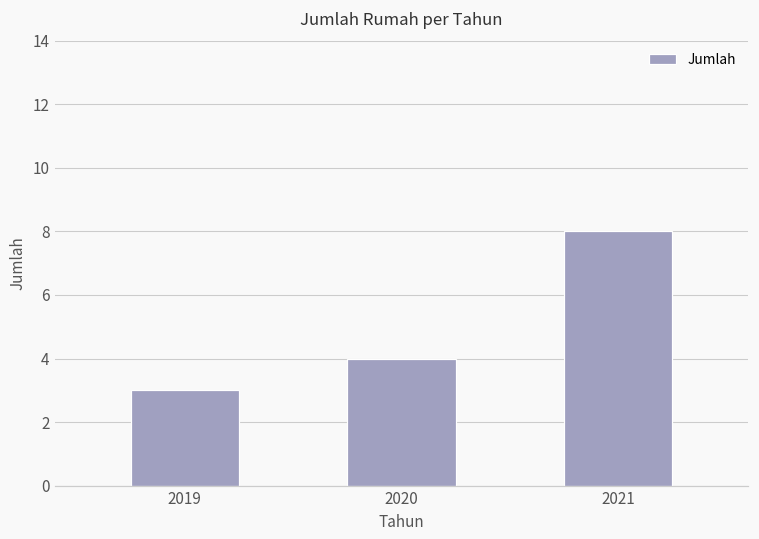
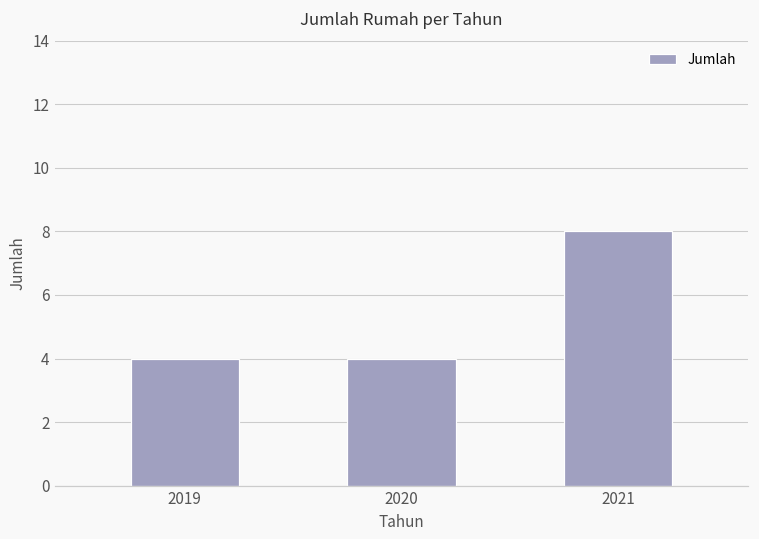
2019: 3 -> 4
